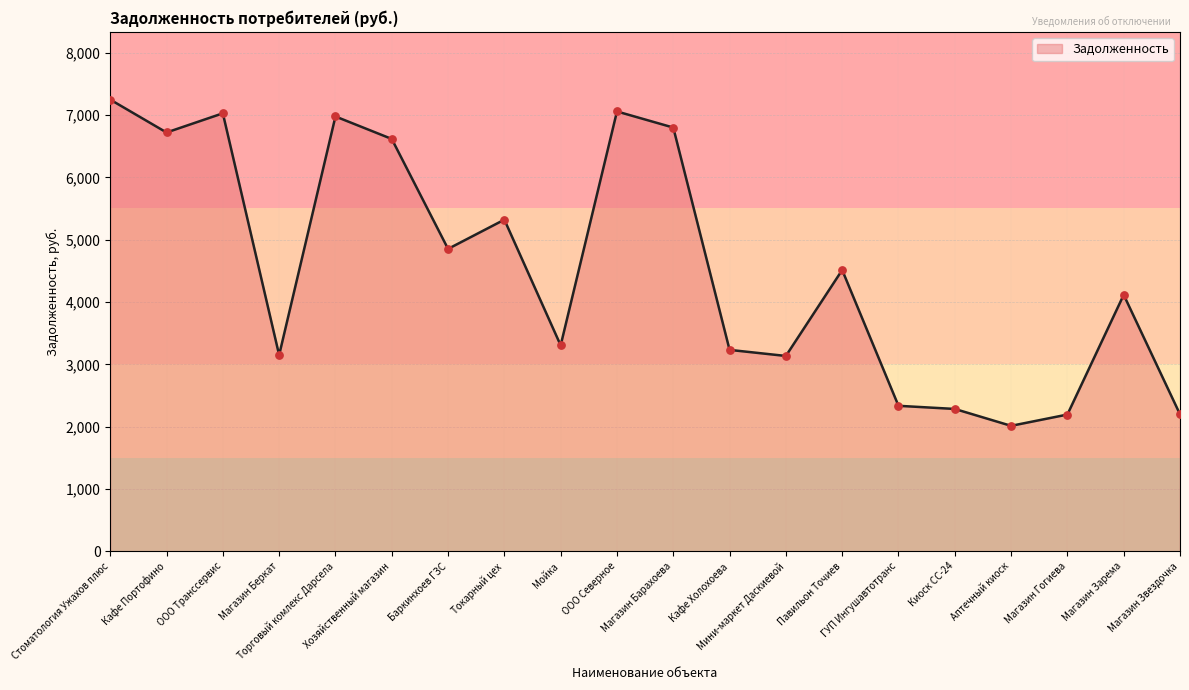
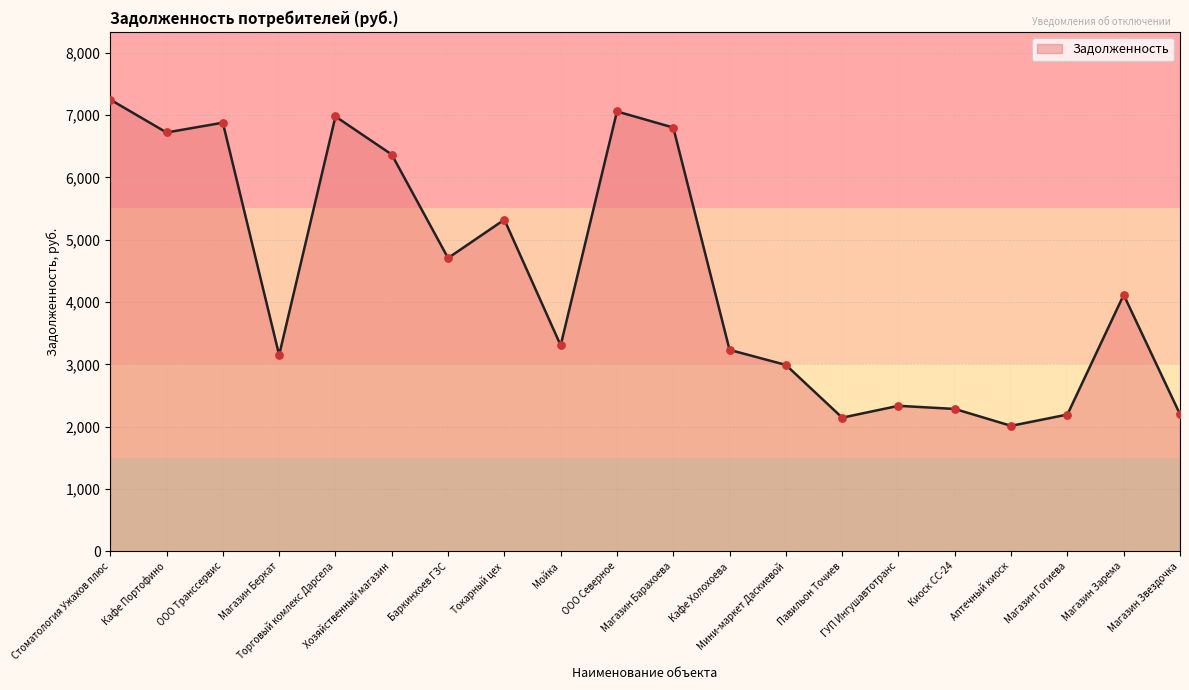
ООО Транссервис: 7,000 -> 6,900
Хозяйственный магазин: 6,600 -> 6,400
Баркинхоев ГЗС: 4,900 -> 4,700
Мини-маркет Даскиевой: 3,100 -> 3,000
Павильон Точиев: 4,500 -> 2,100
